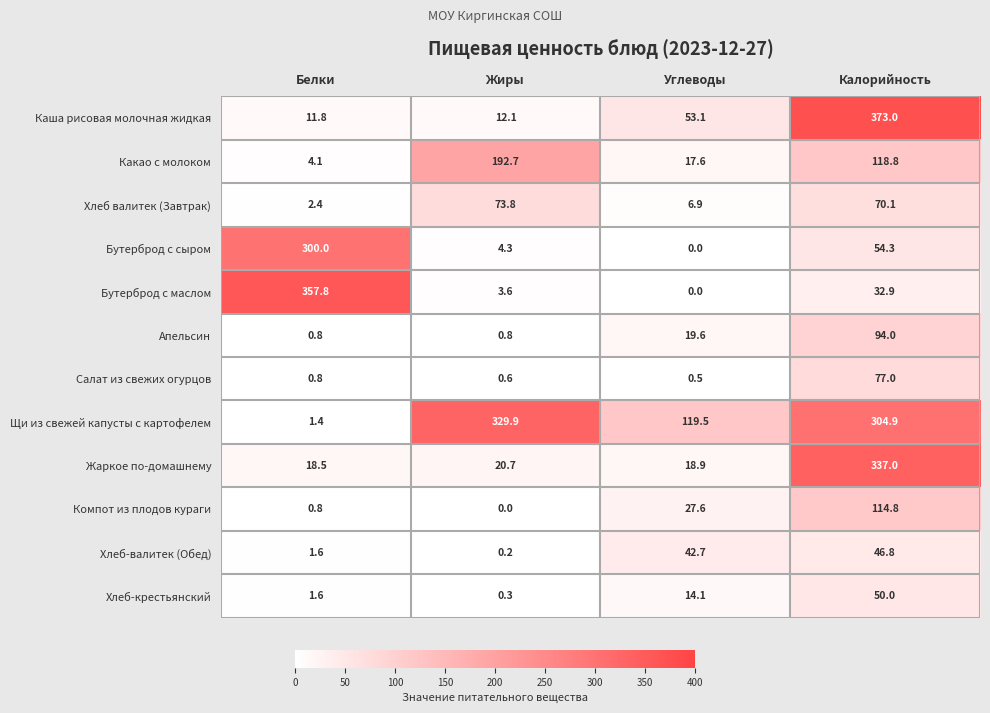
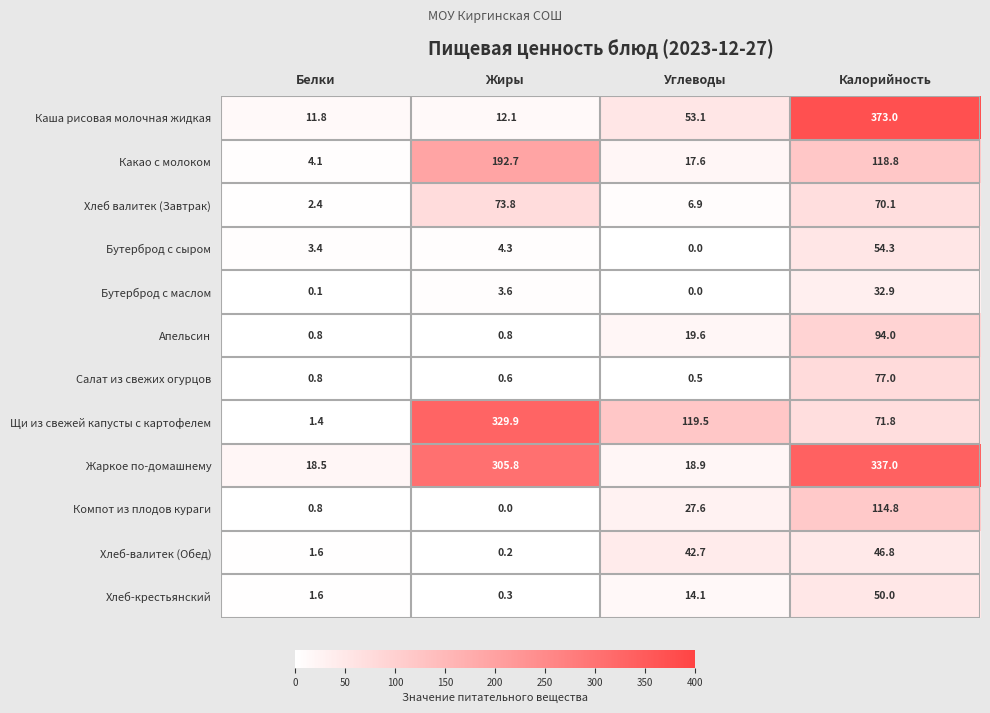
Бутерброд с сыром, Белки: 300.0 -> 3.4
Бутерброд с маслом, Белки: 357.8 -> 0.1
Щи из свежей капусты с картофелем, Калорийность: 304.9 -> 71.8
Жаркое по-домашнему, Жиры: 20.7 -> 305.8
